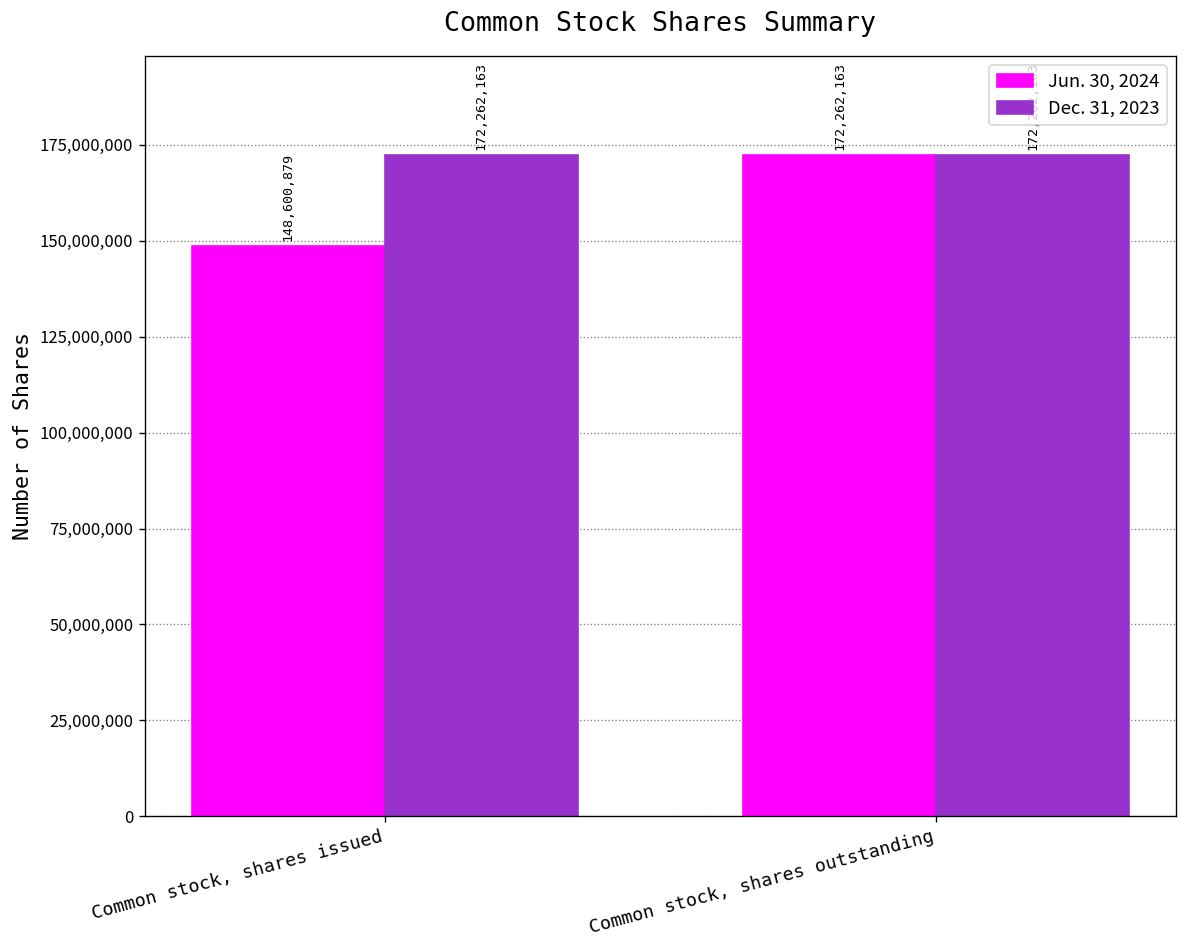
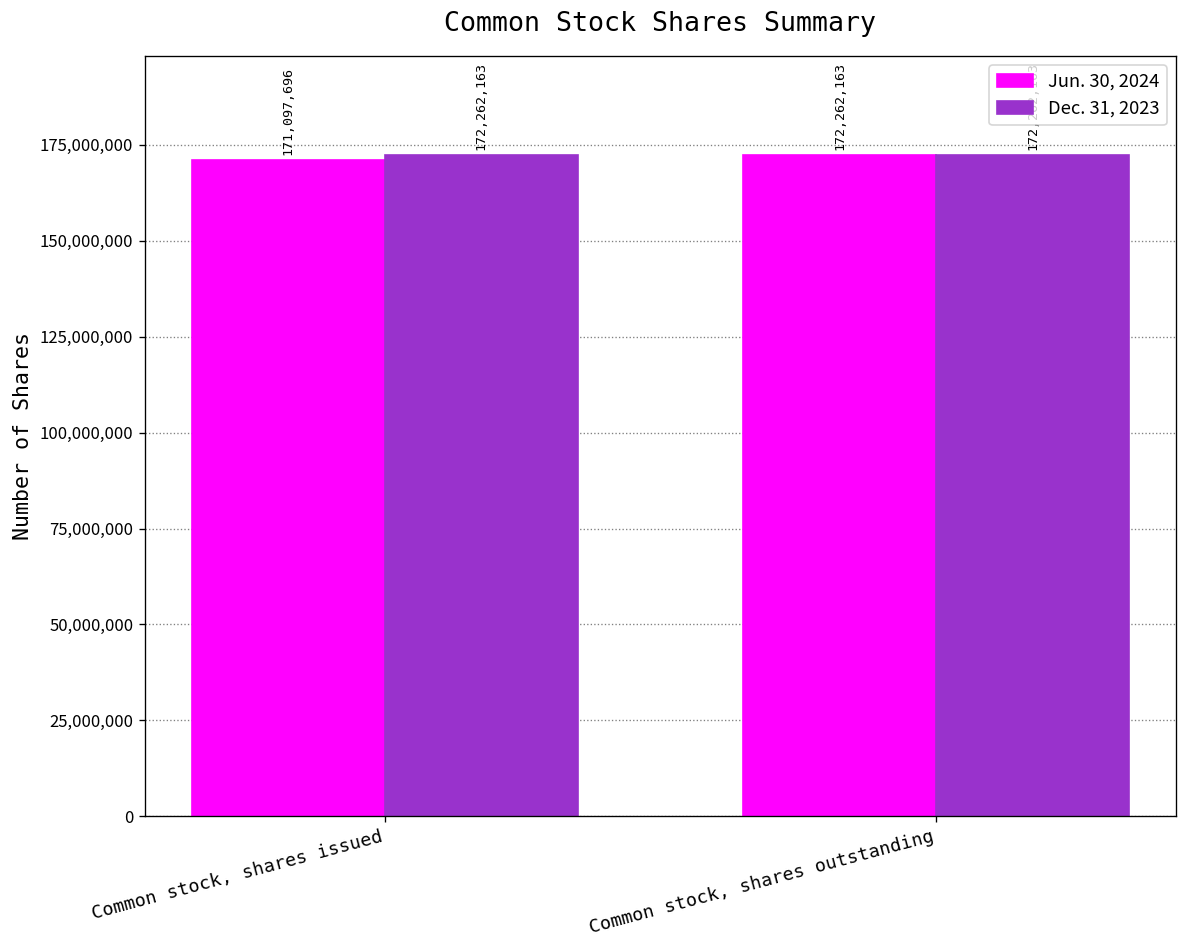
Jun. 30, 2024, Common stock, shares issued: 148,600,879 -> 171,097,696
